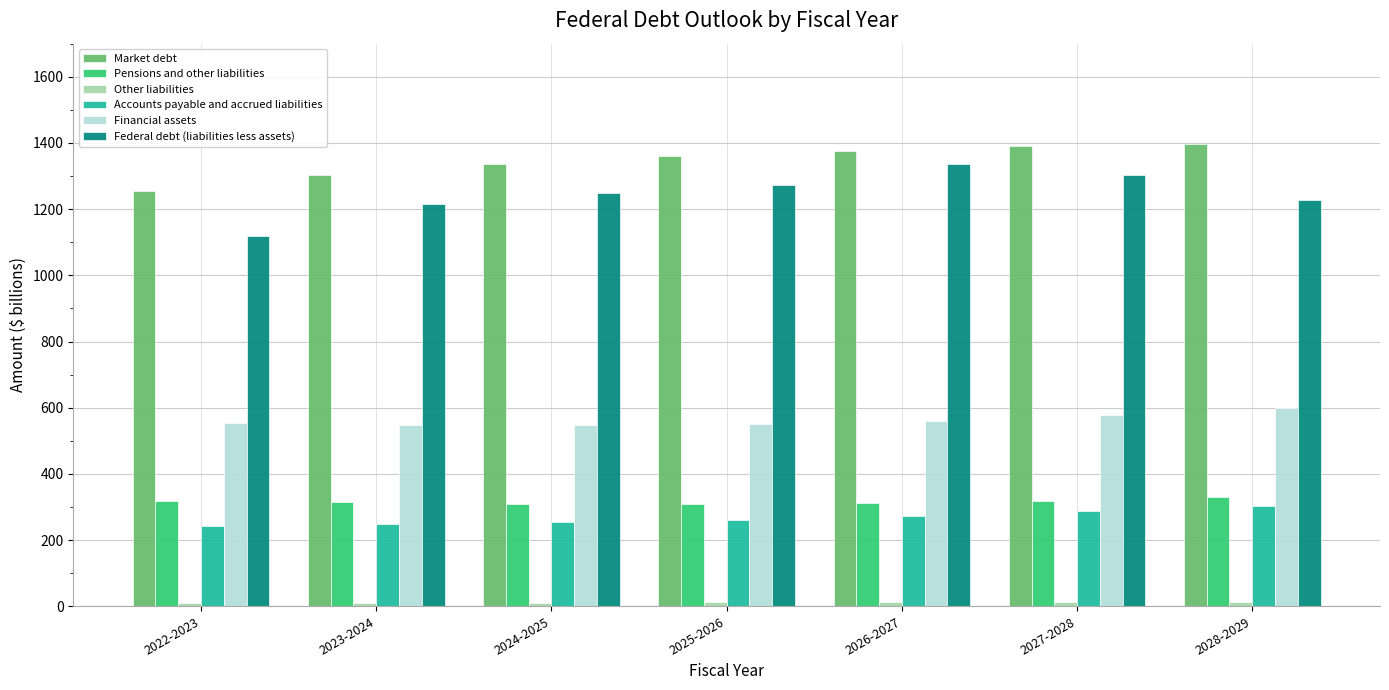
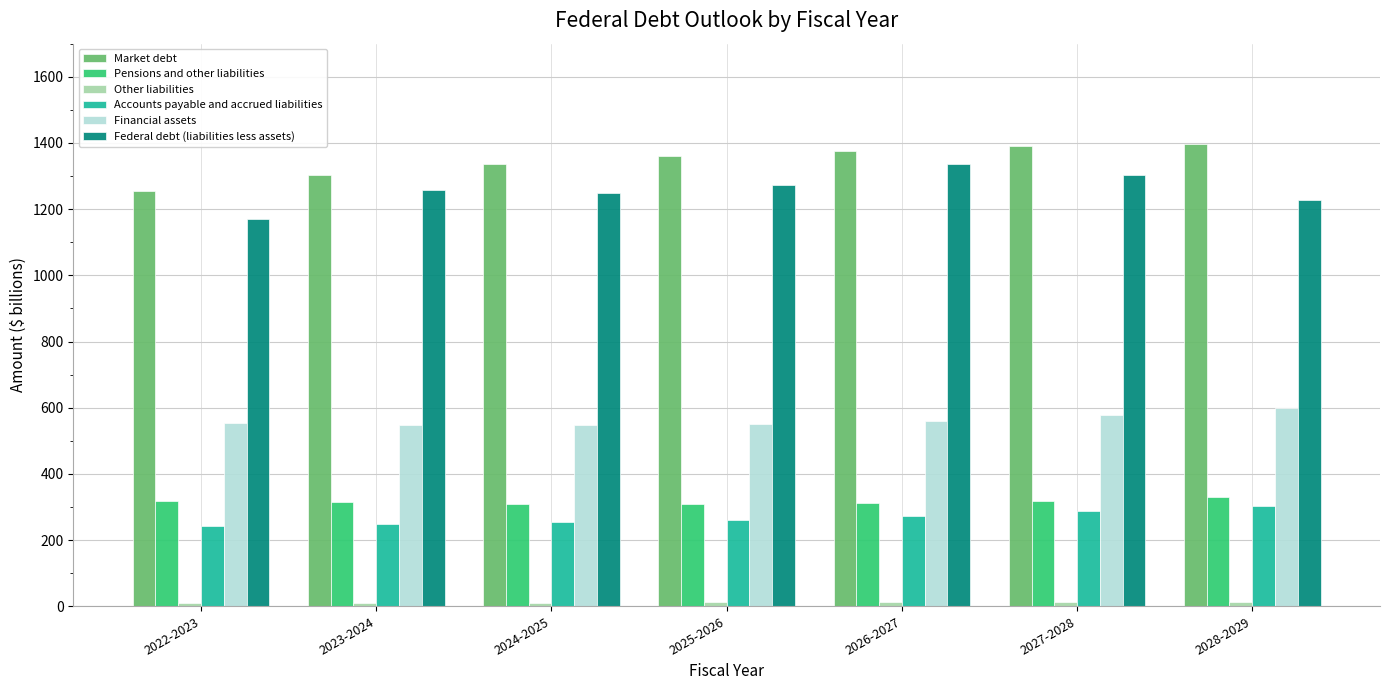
Federal debt (liabilities less assets), 2022-2023: 1120 -> 1170
Federal debt (liabilities less assets), 2023-2024: 1220 -> 1260
